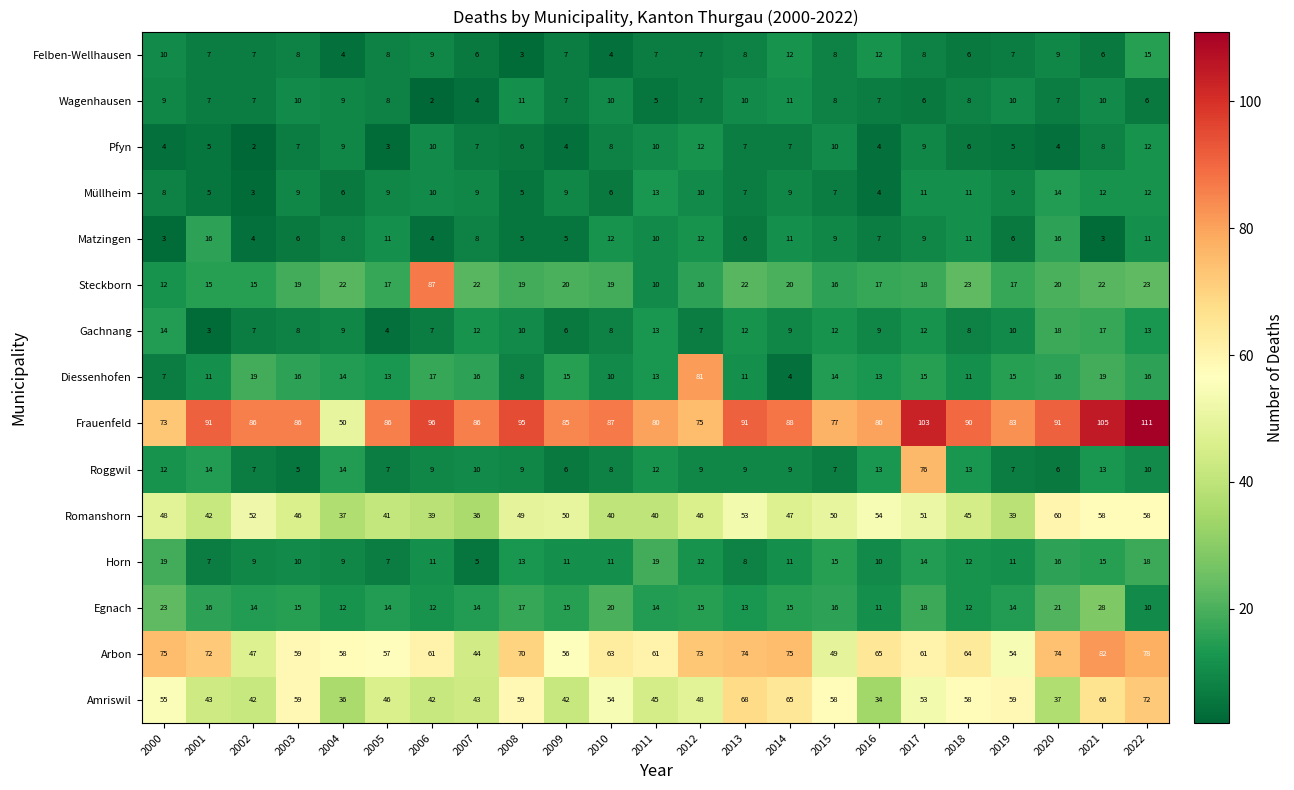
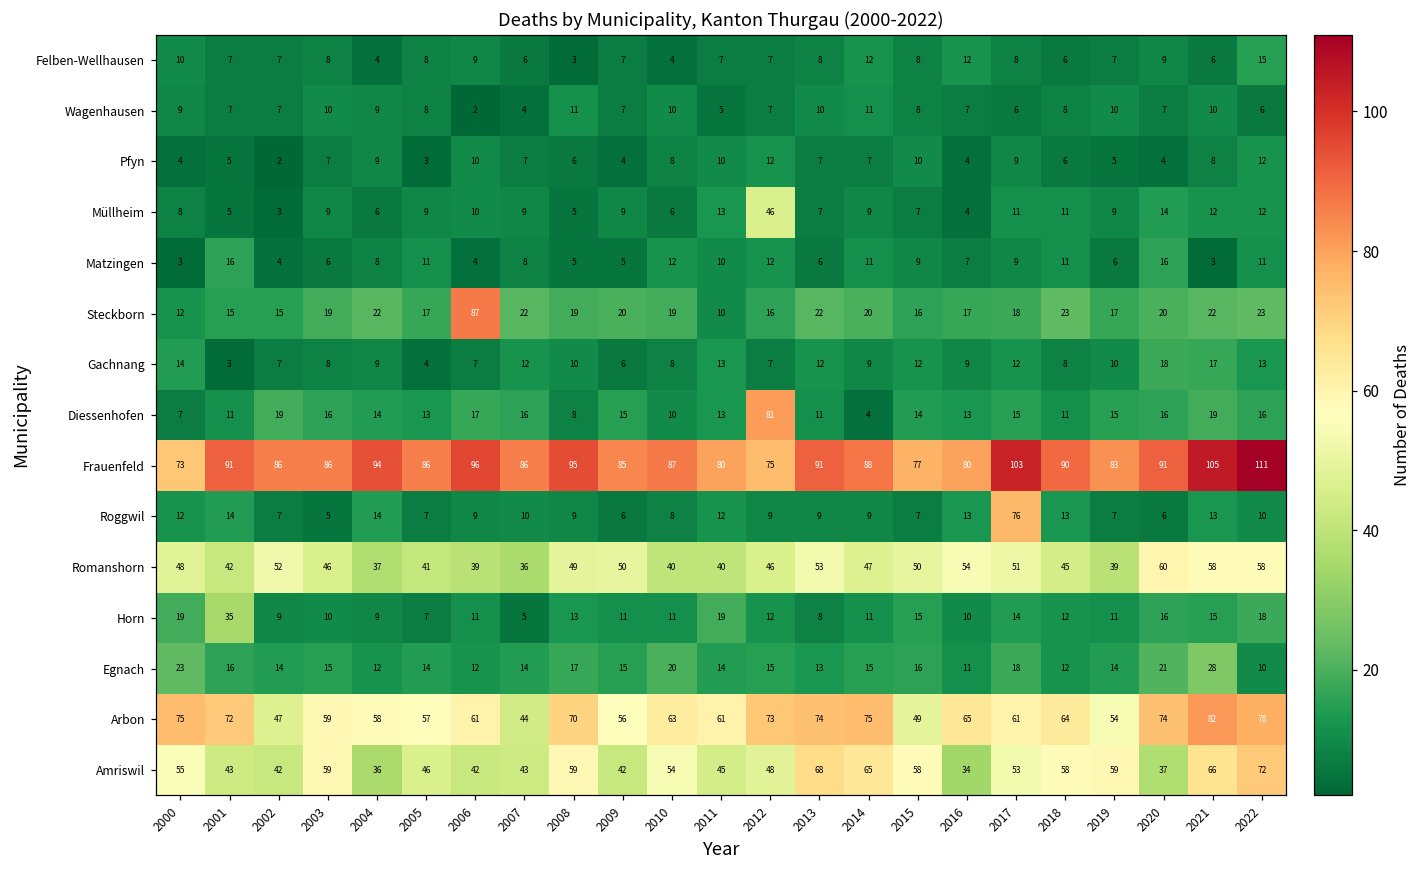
Müllheim, 2012: 10 -> 46
Frauenfeld, 2004: 50 -> 94
Horn, 2001: 7 -> 35
